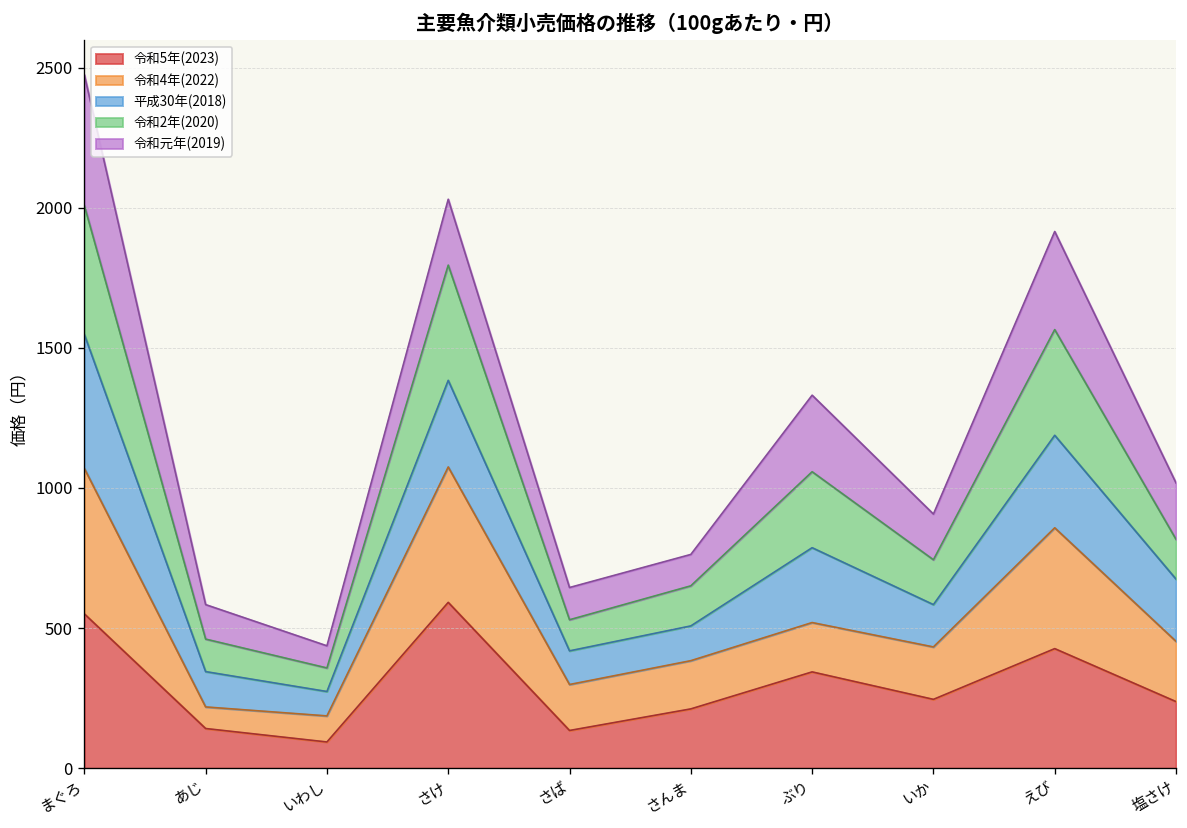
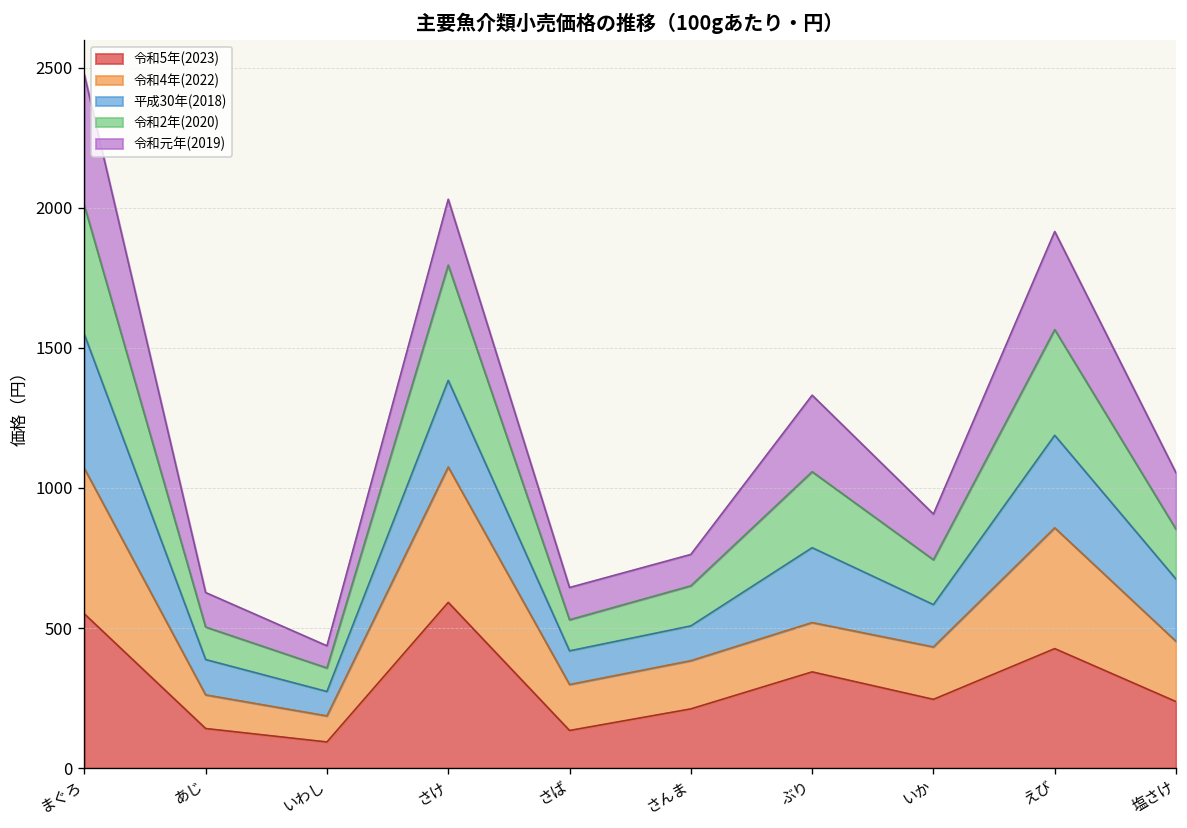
令和4年(2022), あじ: 80 -> 120
令和2年(2020), 塩さけ: 140 -> 180
